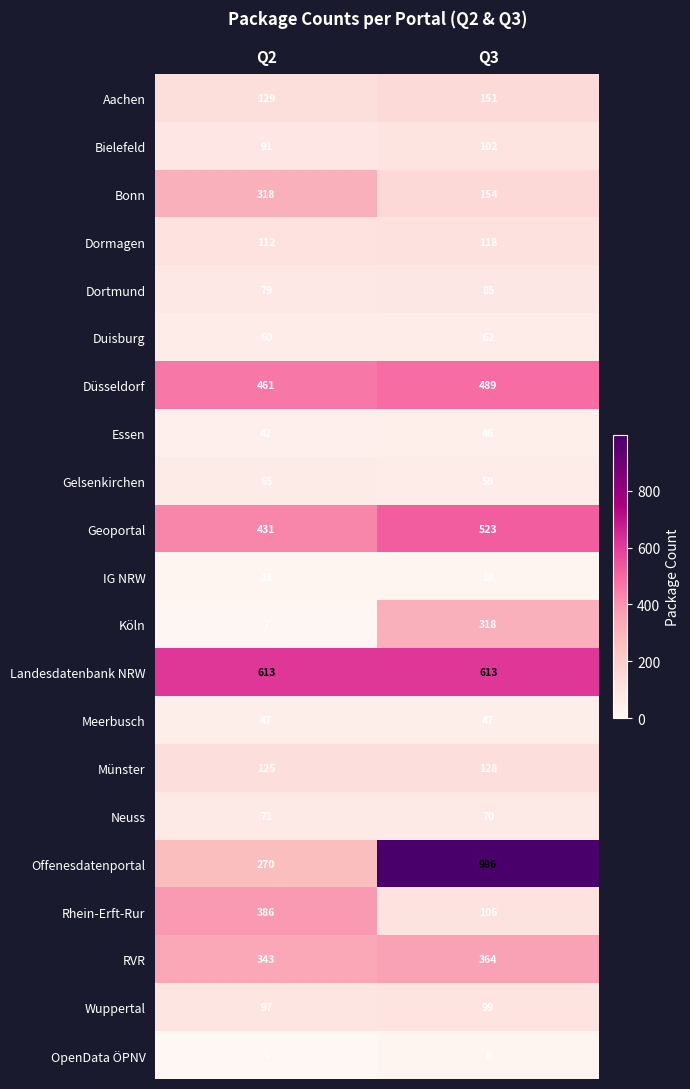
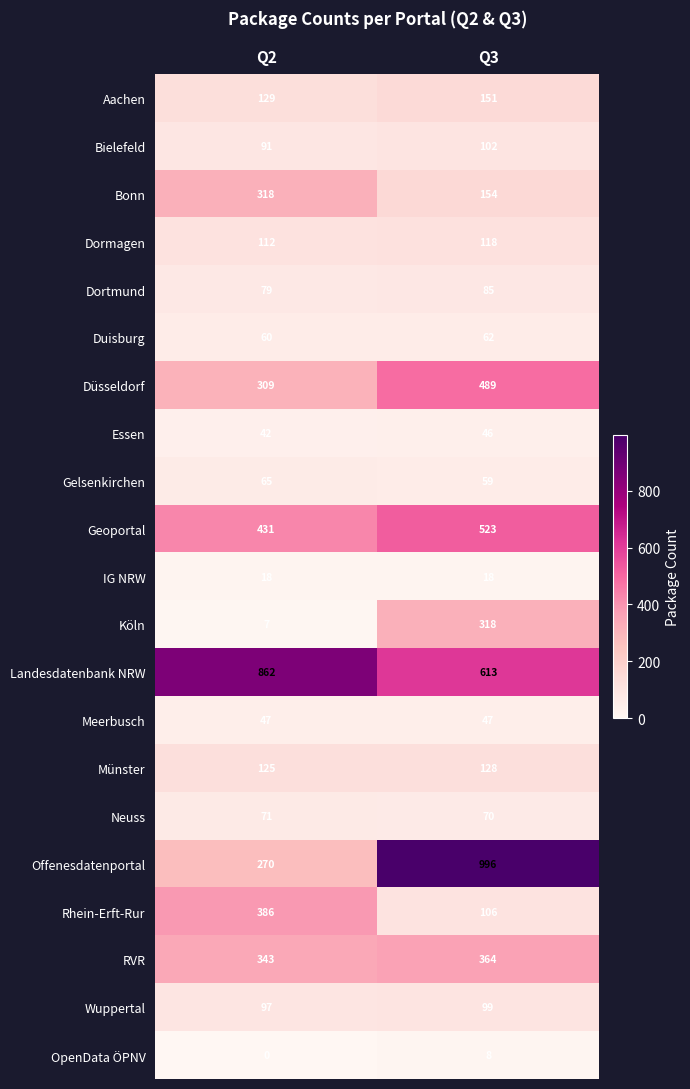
Düsseldorf, Q2: 461 -> 309
Landesdatenbank NRW, Q2: 613 -> 862
